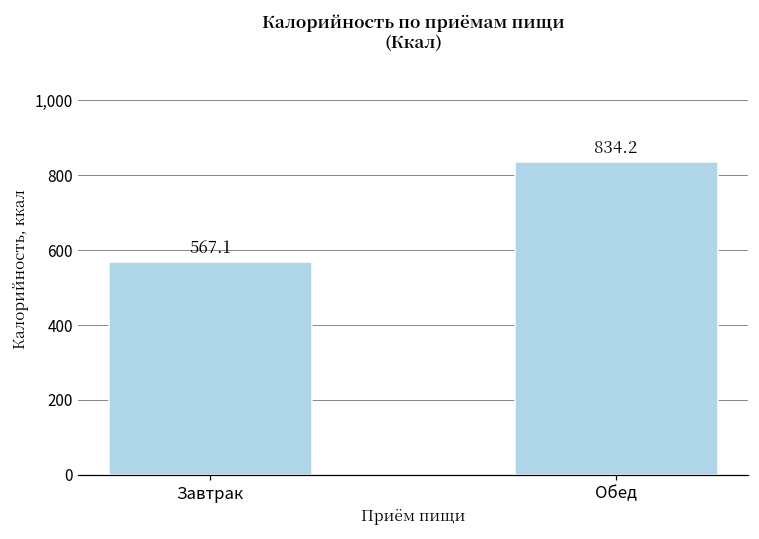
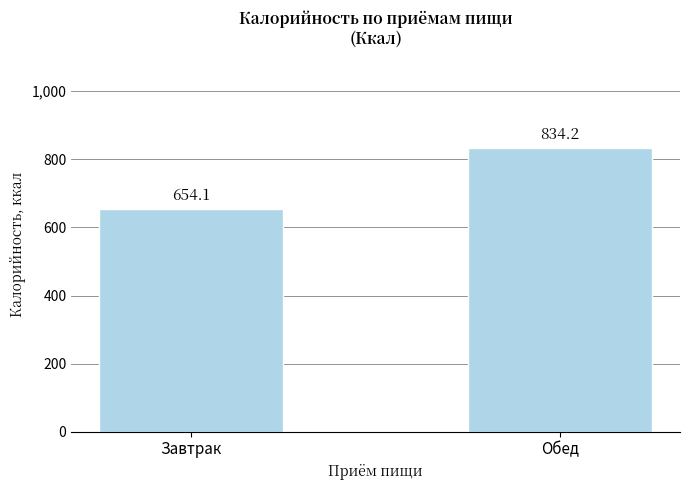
Завтрак: 567.1 -> 654.1
